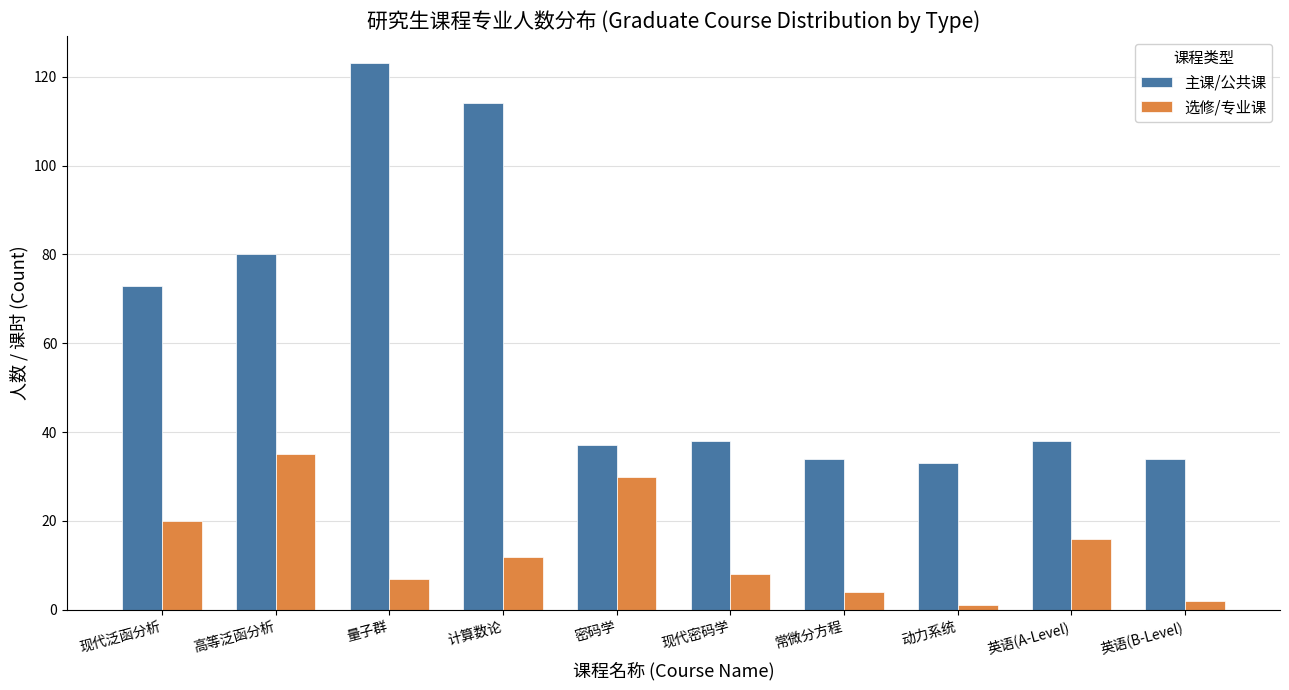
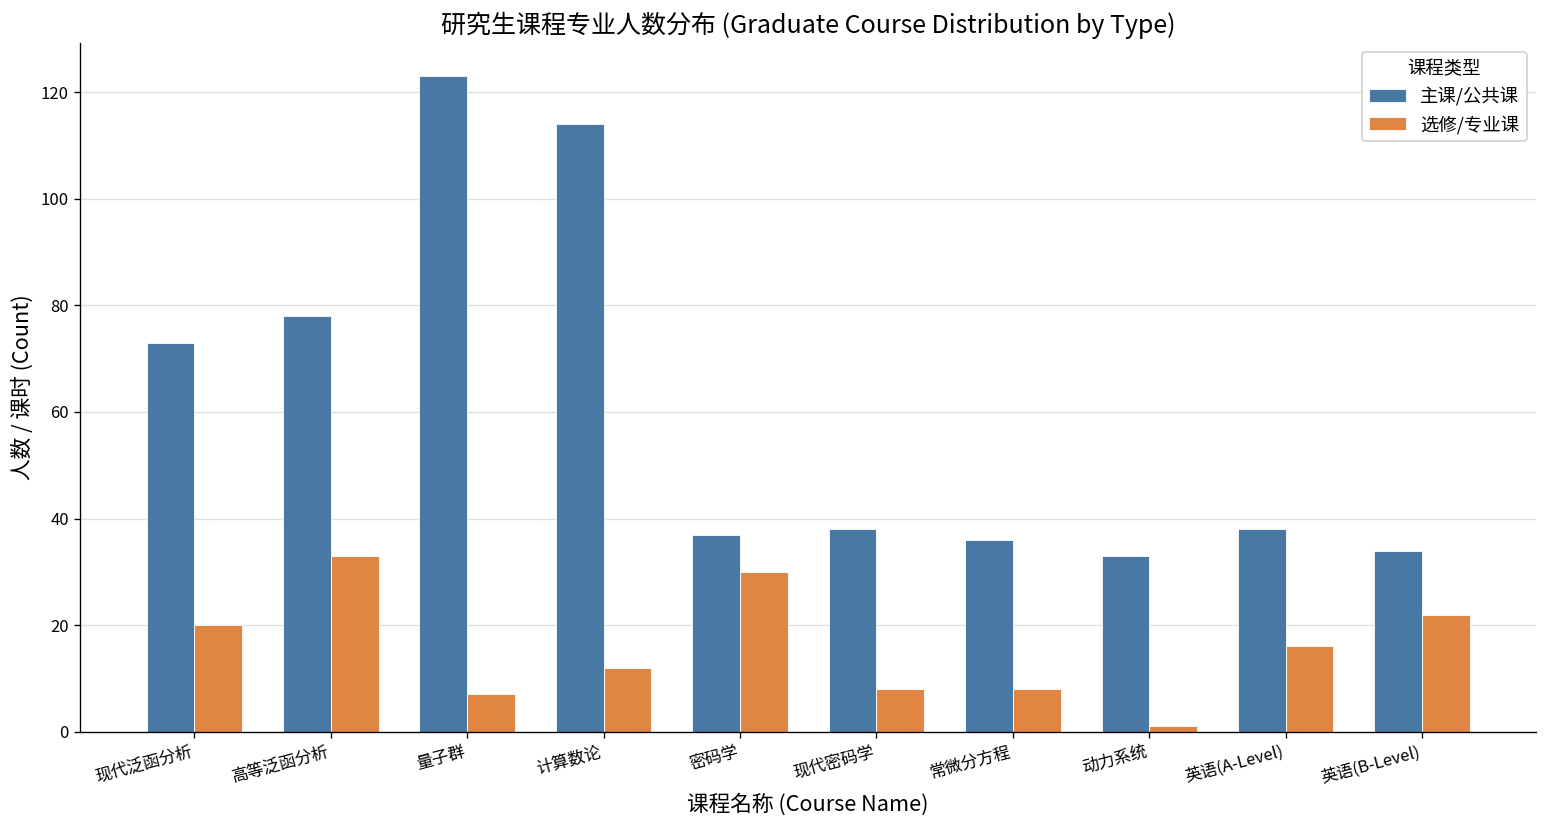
主课/公共课, 高等泛函分析: 80 -> 78
选修/专业课, 高等泛函分析: 35 -> 33
主课/公共课, 常微分方程: 34 -> 36
选修/专业课, 常微分方程: 4 -> 8
选修/专业课, 英语(B-Level): 2 -> 22
